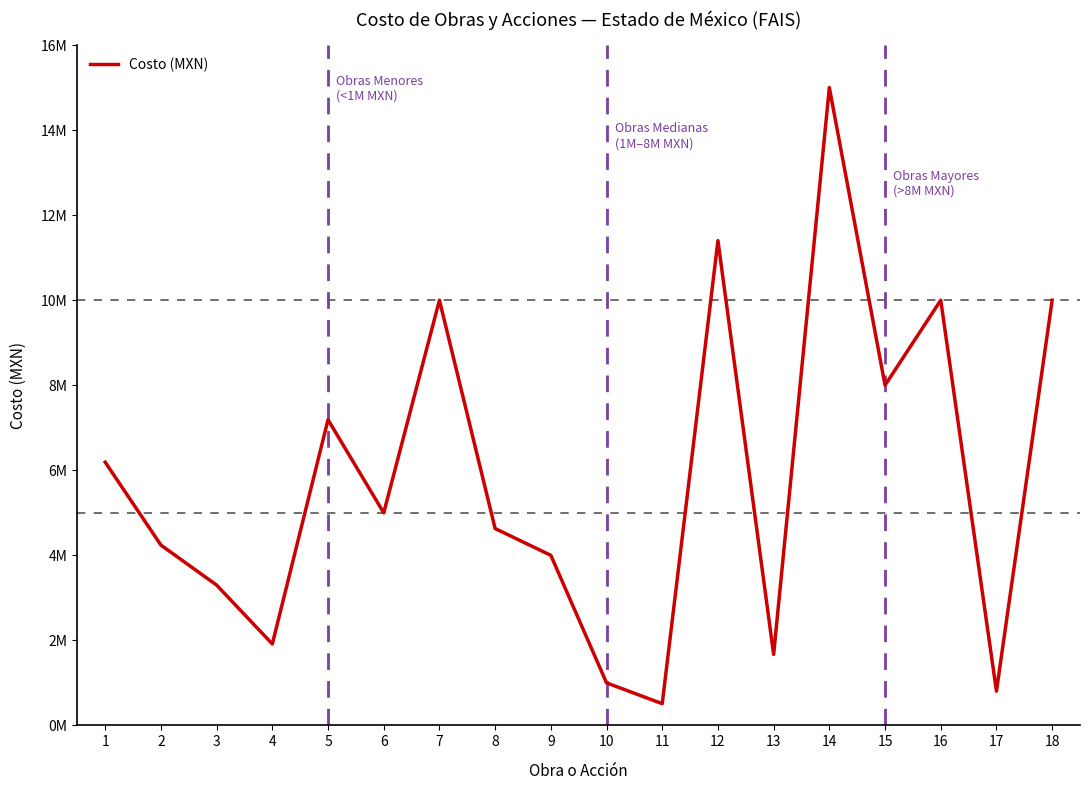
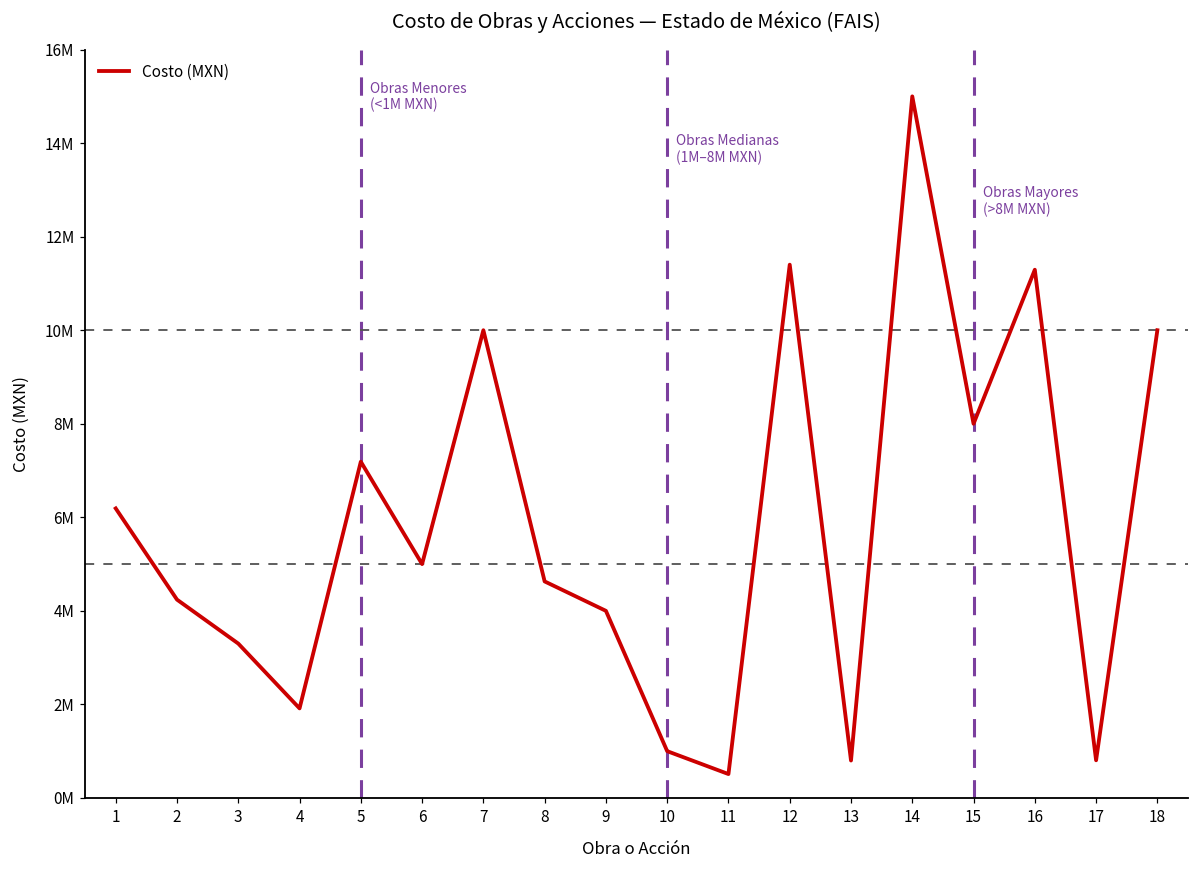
13: 1700000 -> 800000
16: 10000000 -> 11300000
